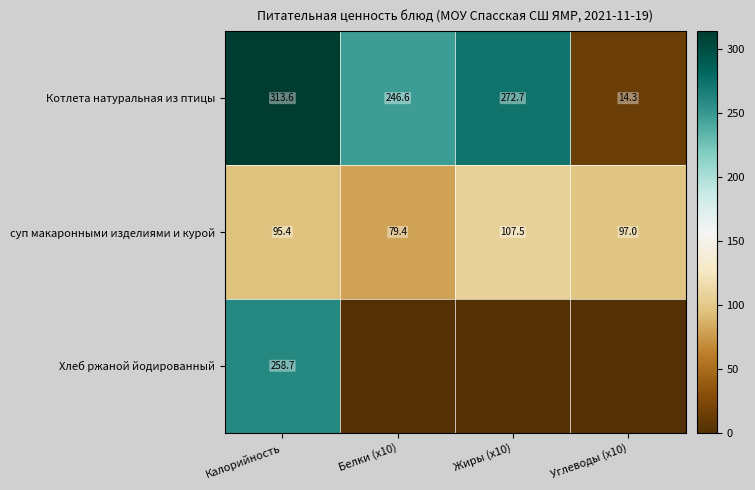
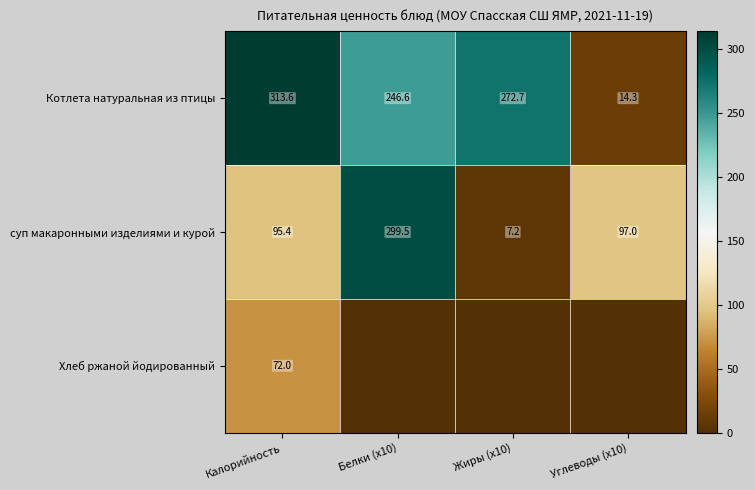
суп макаронными изделиями и курой, Белки (x10): 79.4 -> 299.5
суп макаронными изделиями и курой, Жиры (x10): 107.5 -> 7.2
Хлеб ржаной йодированный, Калорийность: 258.7 -> 72.0
